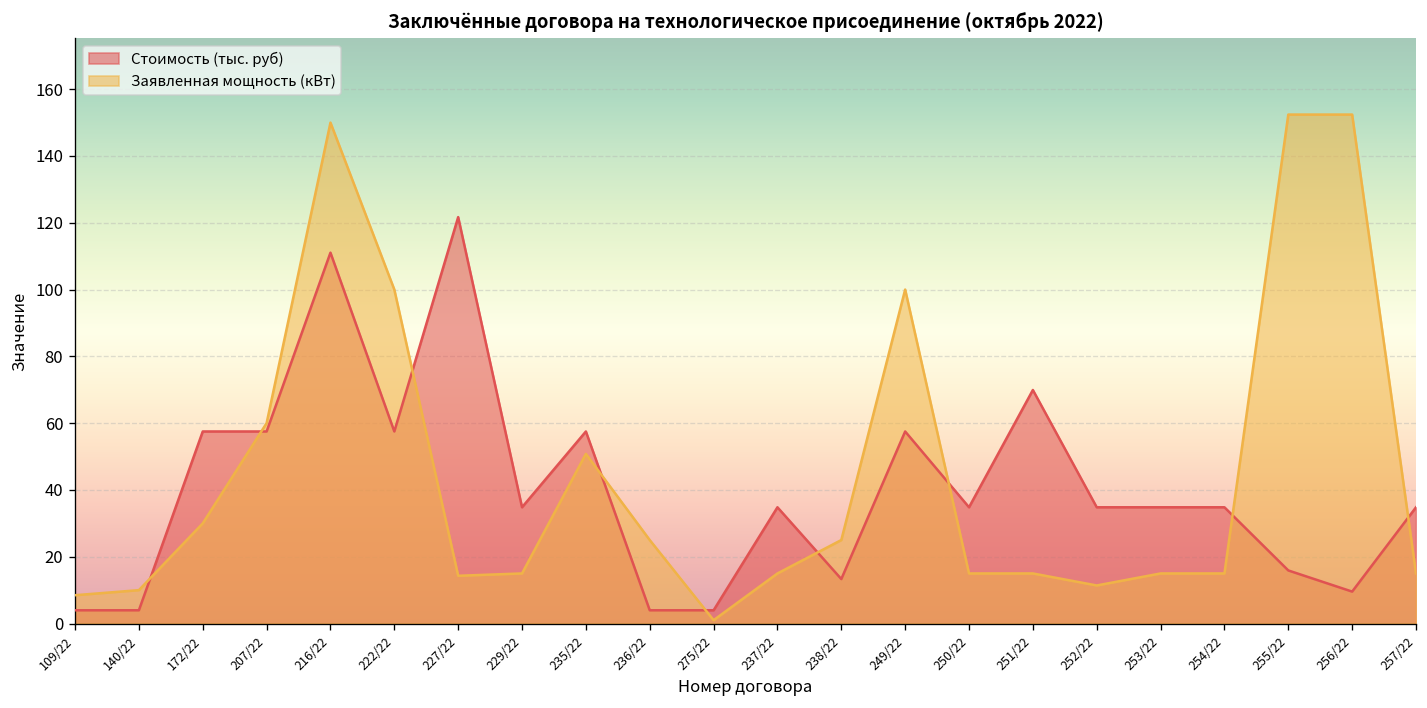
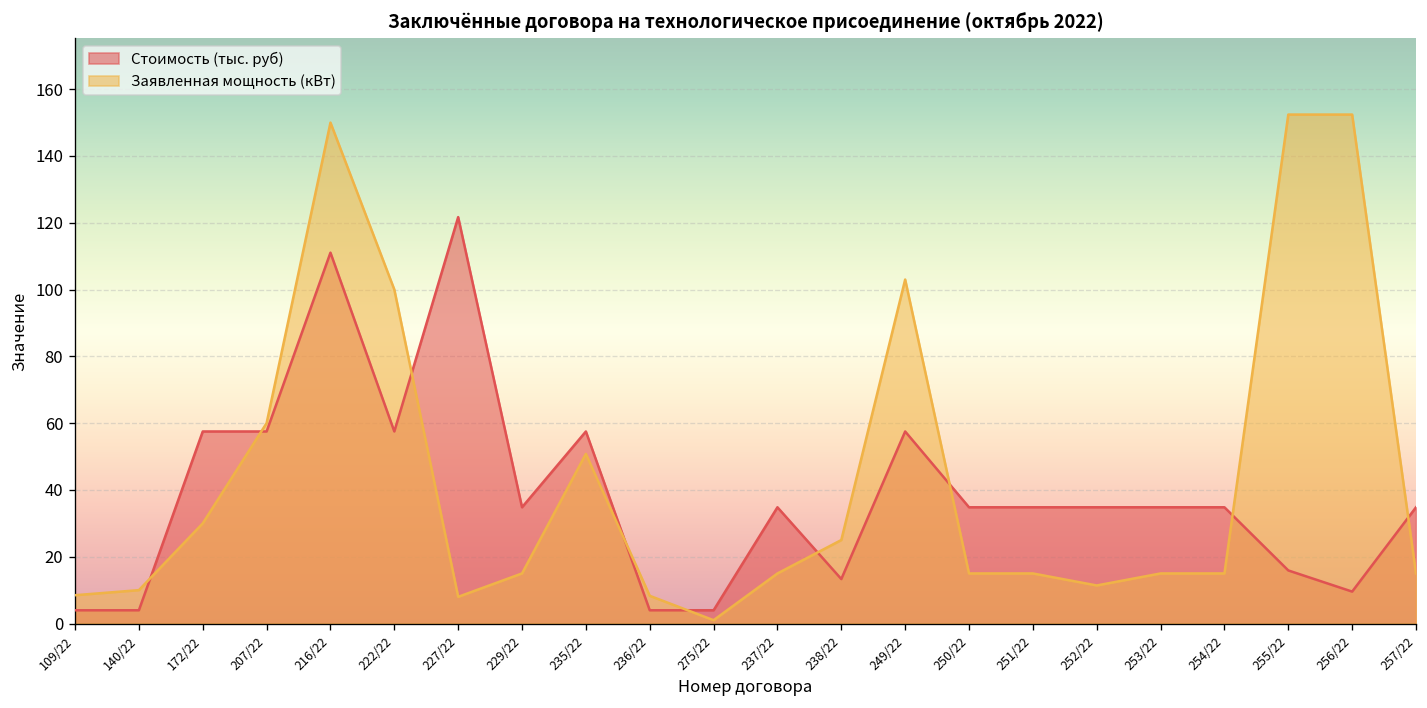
Заявленная мощность (кВт), 227/22: 14 -> 8
Заявленная мощность (кВт), 236/22: 25 -> 8
Заявленная мощность (кВт), 249/22: 100 -> 103
Стоимость (тыс. руб), 251/22: 70 -> 35
